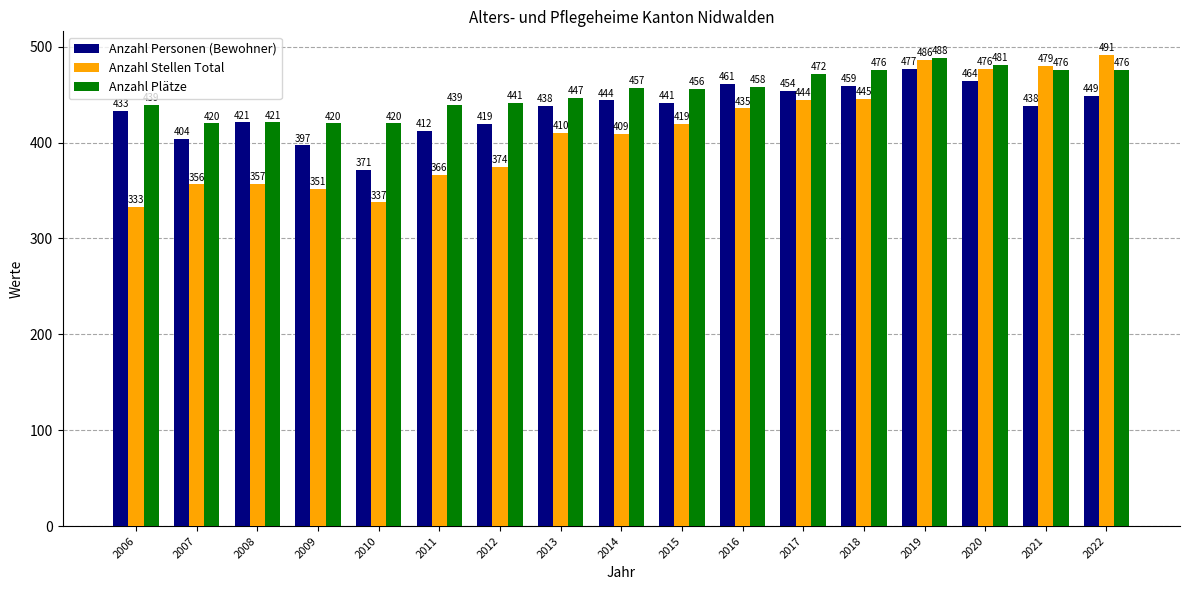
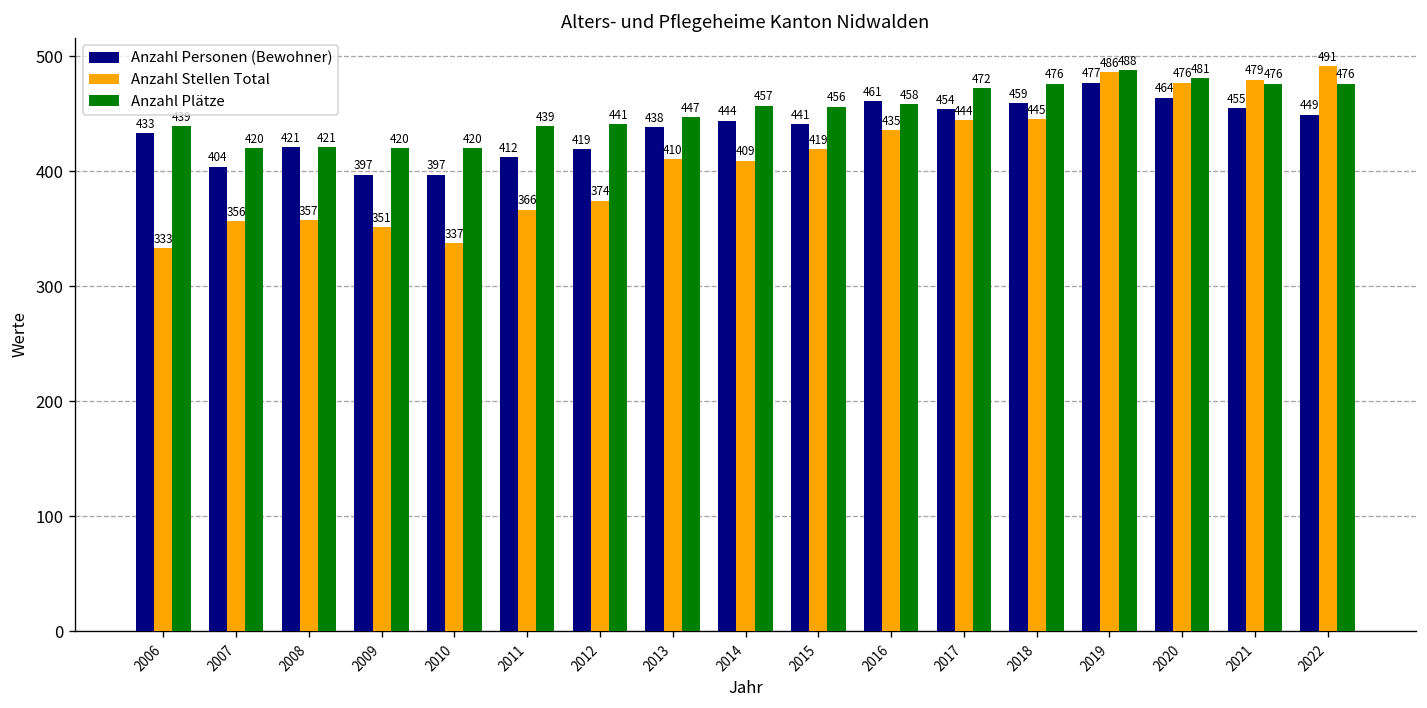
Anzahl Personen (Bewohner), 2010: 371 -> 397
Anzahl Personen (Bewohner), 2021: 438 -> 455
